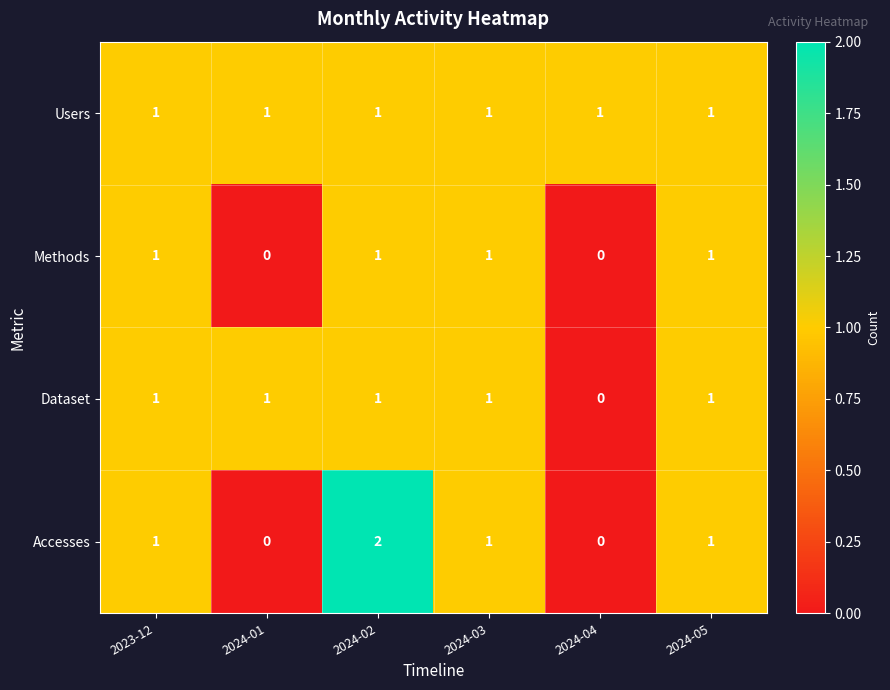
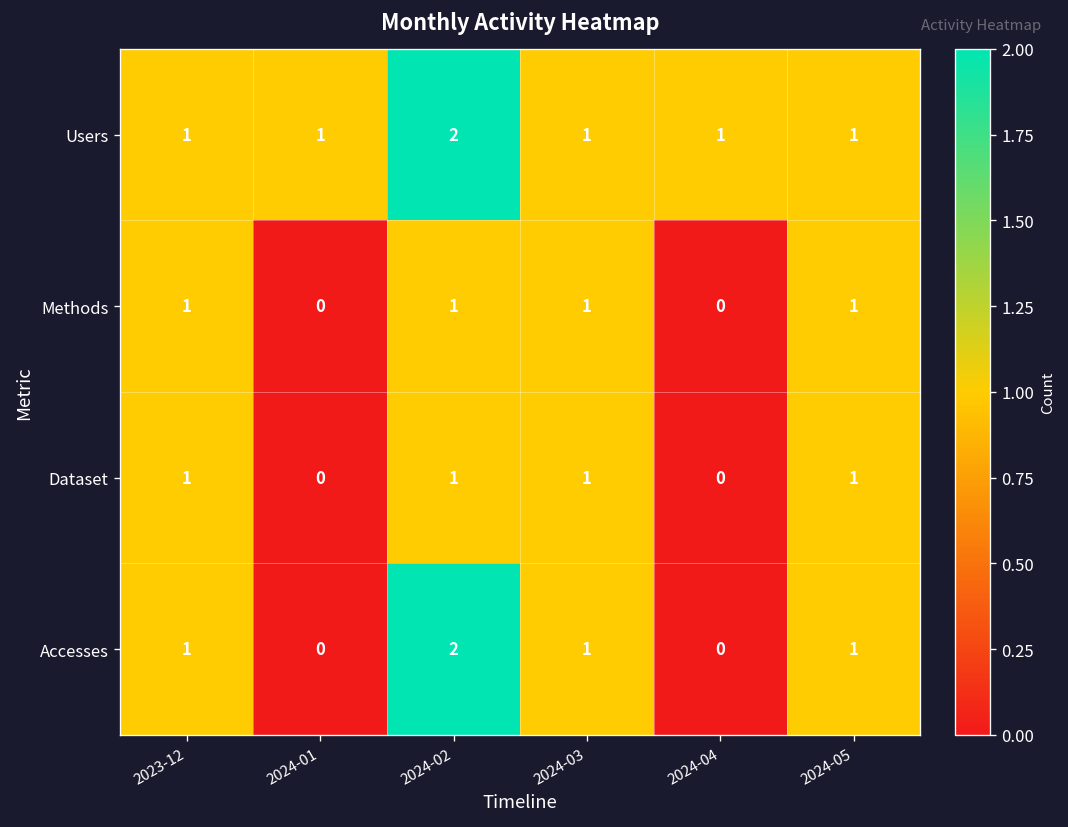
Users, 2024-02: 1 -> 2
Dataset, 2024-01: 1 -> 0
